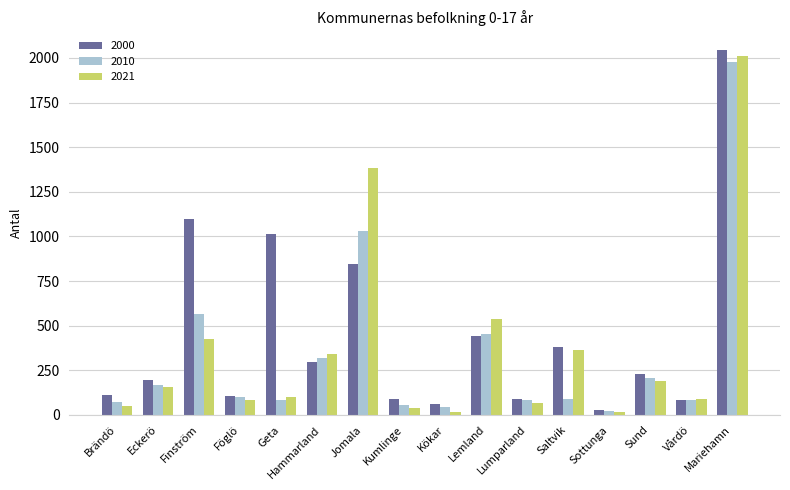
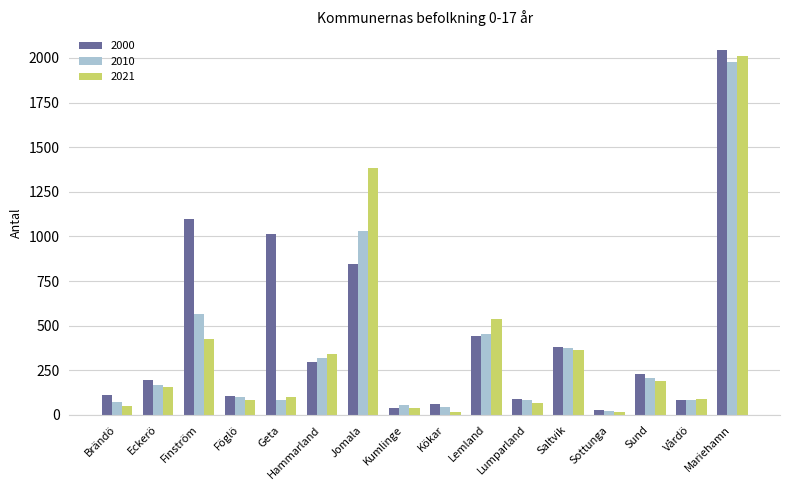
2000, Kumlinge: 90 -> 40
2010, Saltvik: 90 -> 370
